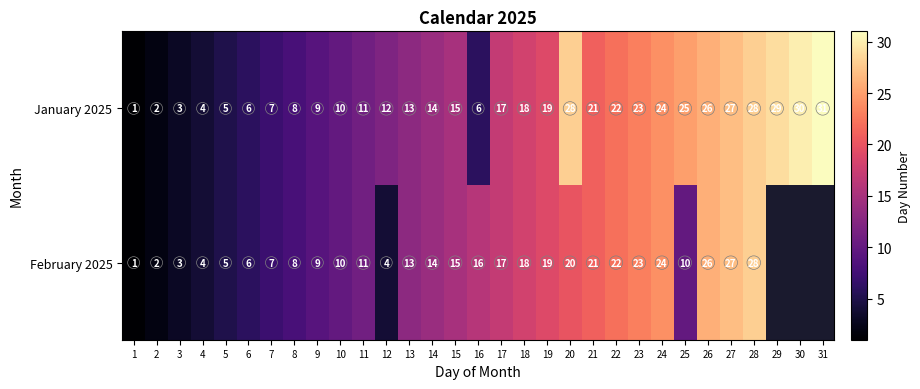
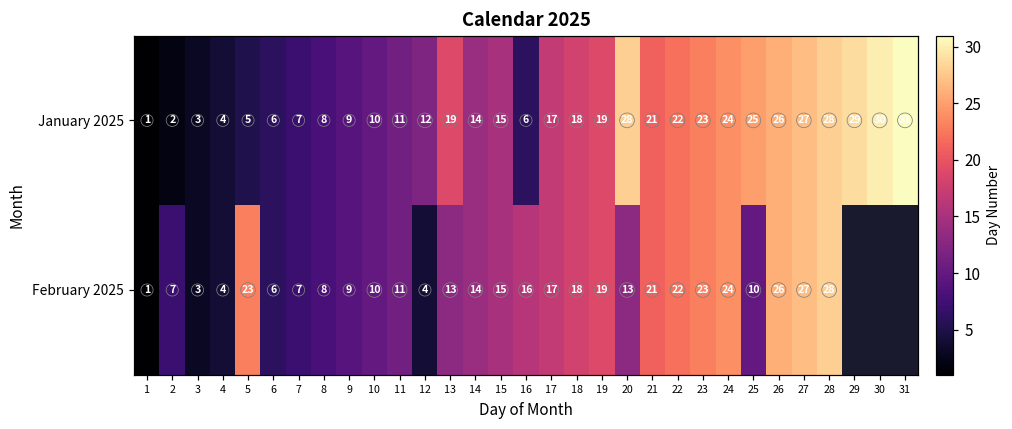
January 2025, 13: 13 -> 19
February 2025, 2: 2 -> 7
February 2025, 5: 5 -> 23
February 2025, 20: 20 -> 13
